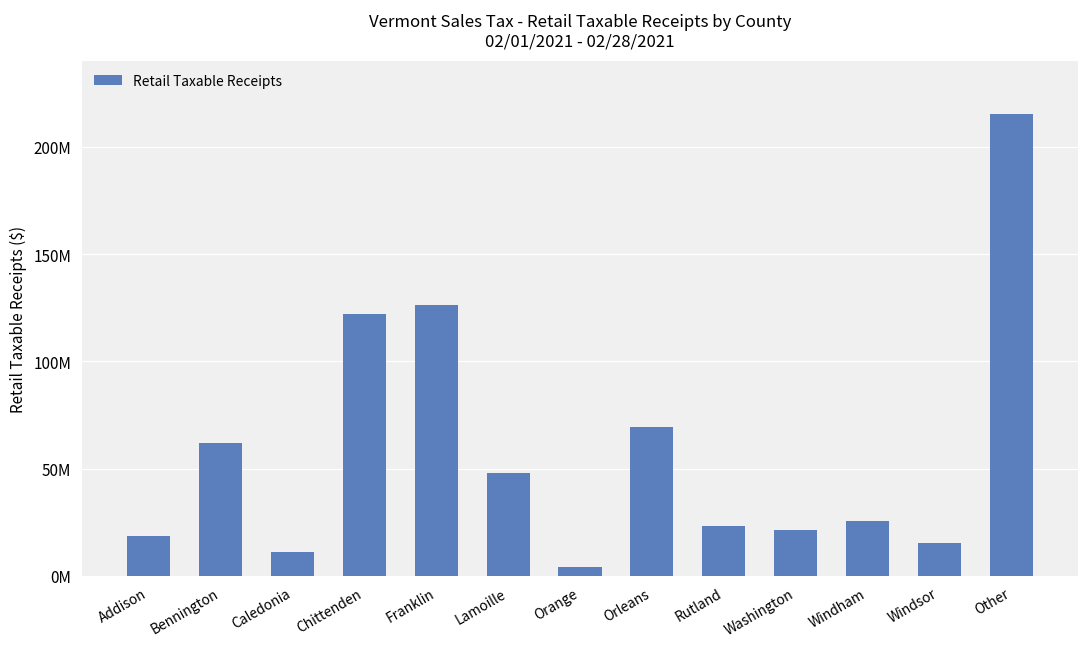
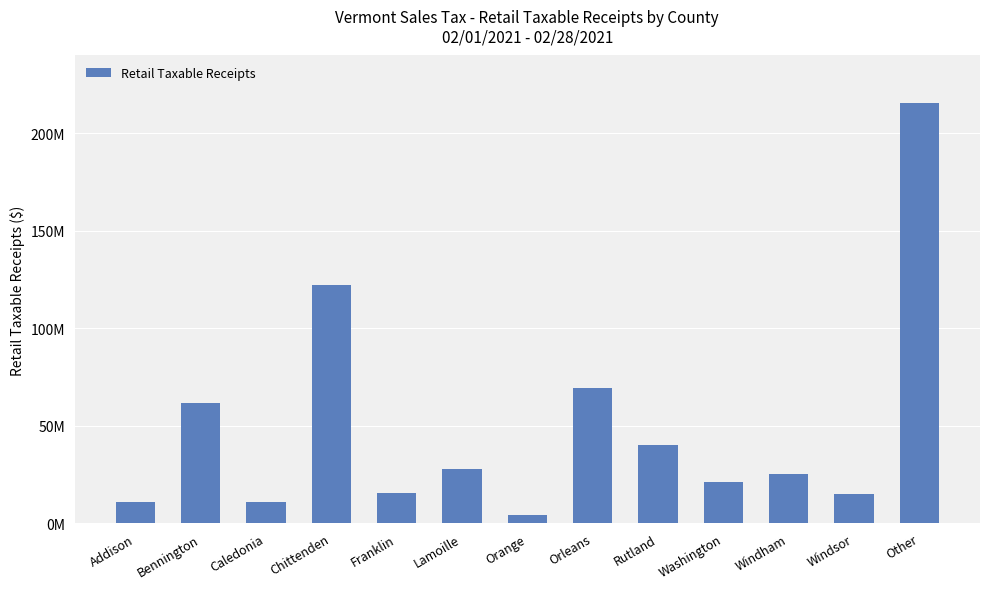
Addison: 18000000 -> 11000000
Franklin: 126000000 -> 16000000
Lamoille: 48000000 -> 28000000
Rutland: 23000000 -> 40000000
